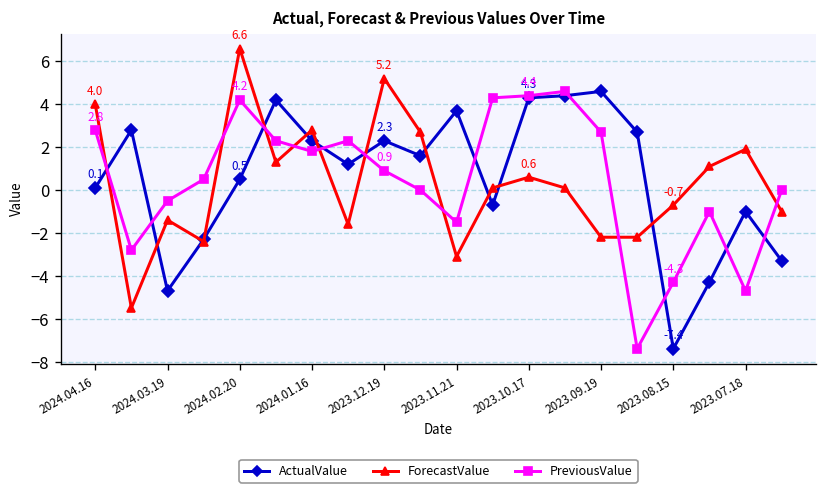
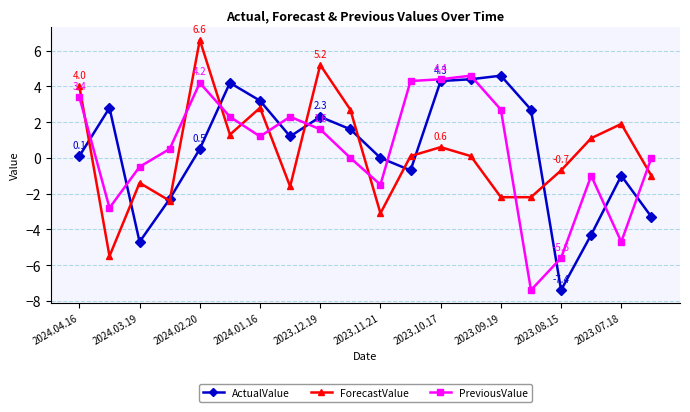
PreviousValue, 2024.04.16: 2.8 -> 3.4
ActualValue, 2024.01.16: 2.3 -> 3.2
PreviousValue, 2024.01.16: 1.8 -> 1.2
PreviousValue, 2023.12.19: 0.9 -> 1.6
ActualValue, 2023.11.21: 3.7 -> 0.0
PreviousValue, 2023.08.15: -4.3 -> -5.6
